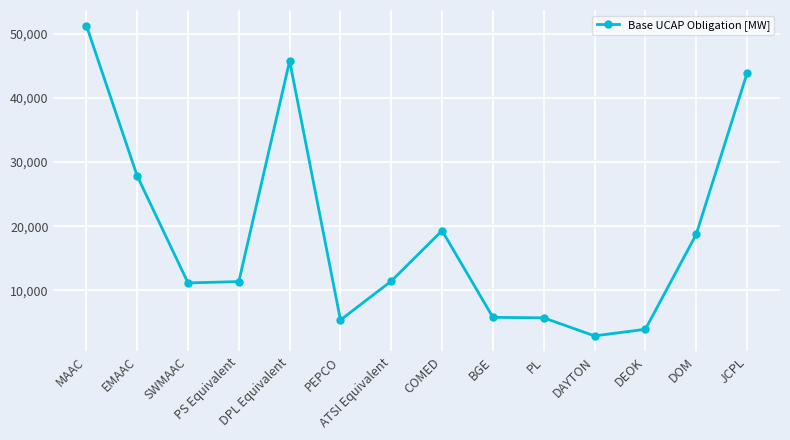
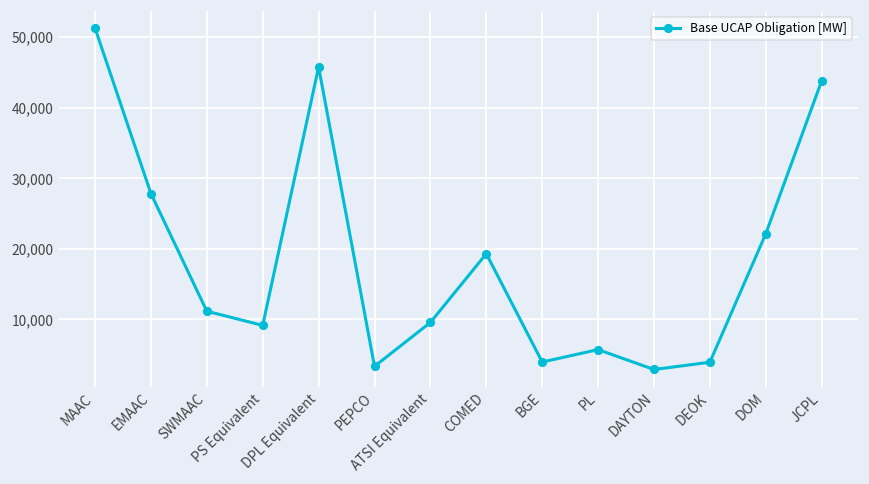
PS Equivalent: 11,000 -> 9,000
PEPCO: 5,000 -> 3,000
ATSI Equivalent: 11,000 -> 10,000
BGE: 6,000 -> 4,000
DOM: 19,000 -> 22,000
